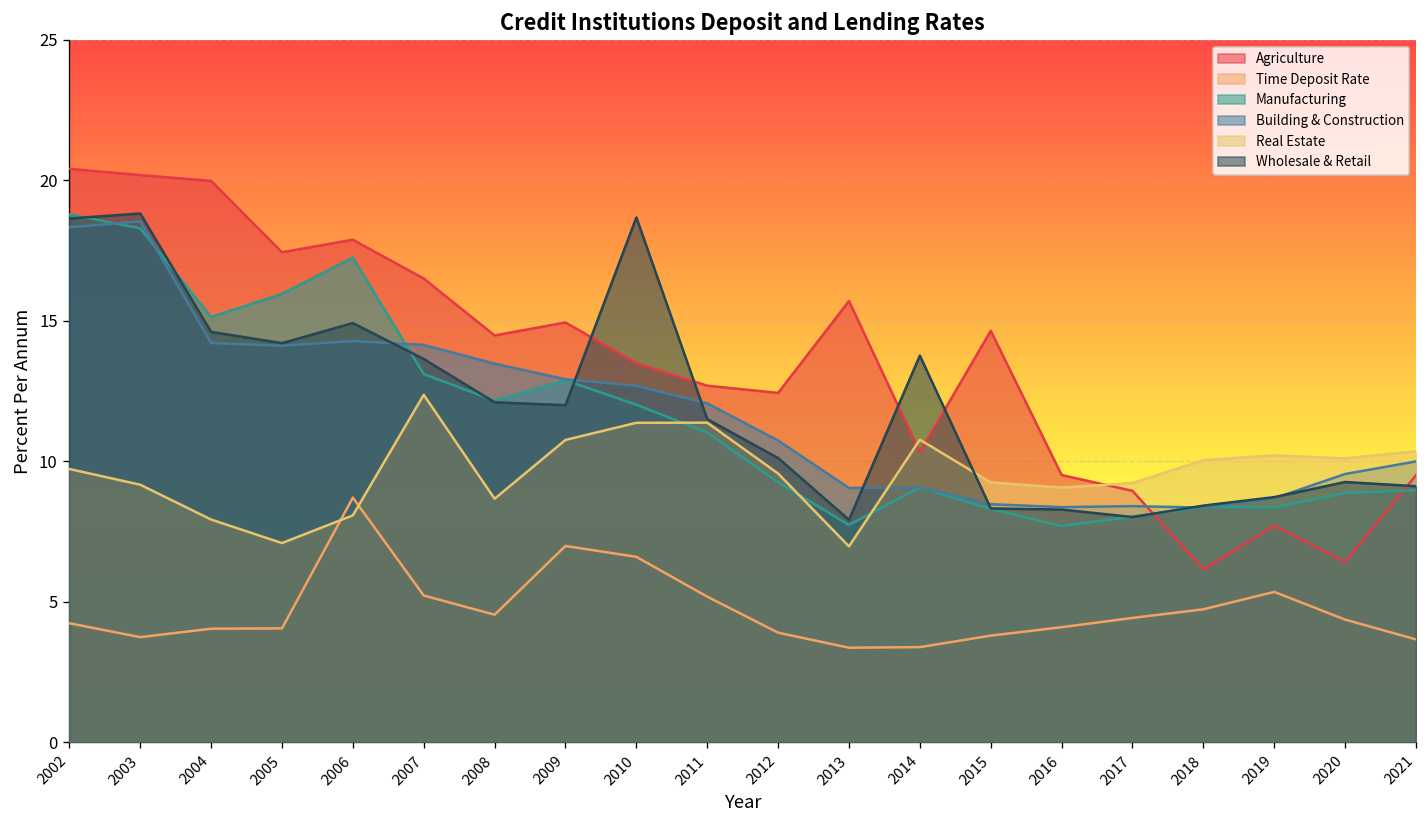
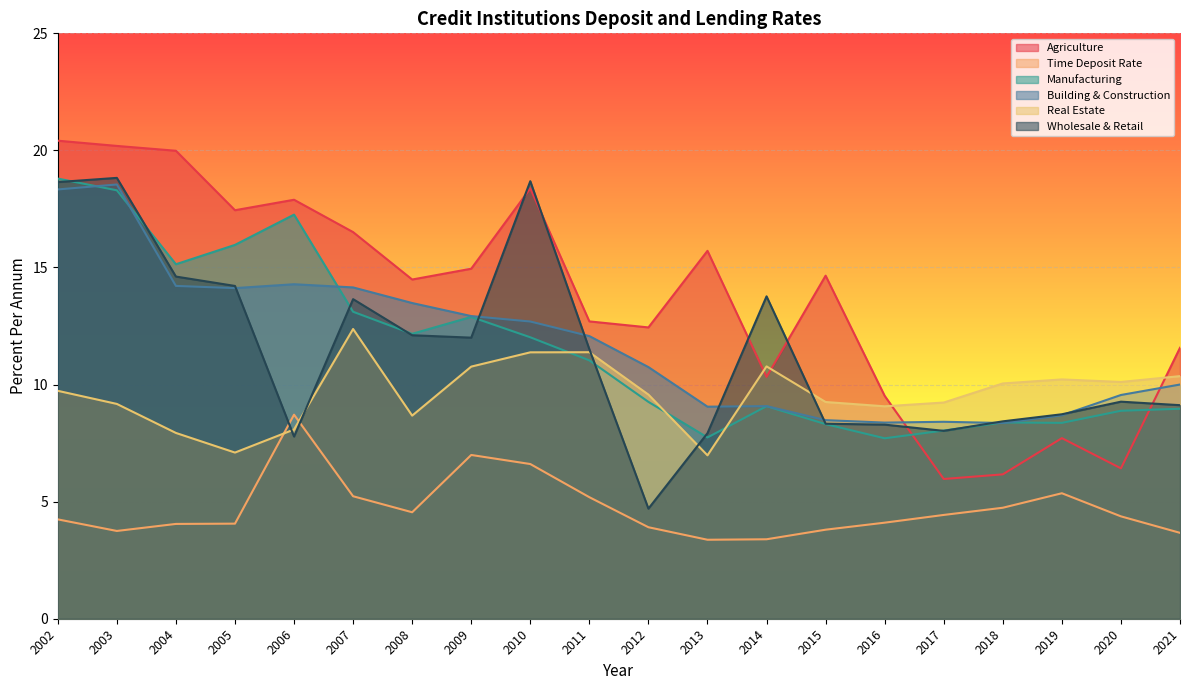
Wholesale & Retail, 2006: 14.9 -> 7.8
Agriculture, 2010: 13.5 -> 18.4
Wholesale & Retail, 2012: 10.1 -> 4.7
Agriculture, 2017: 9.0 -> 6.0
Agriculture, 2021: 9.5 -> 11.6
